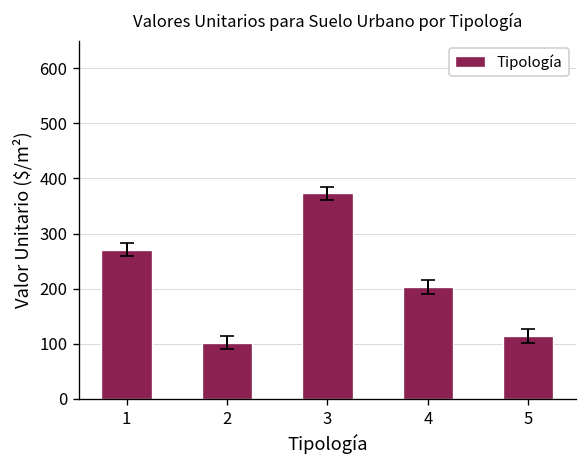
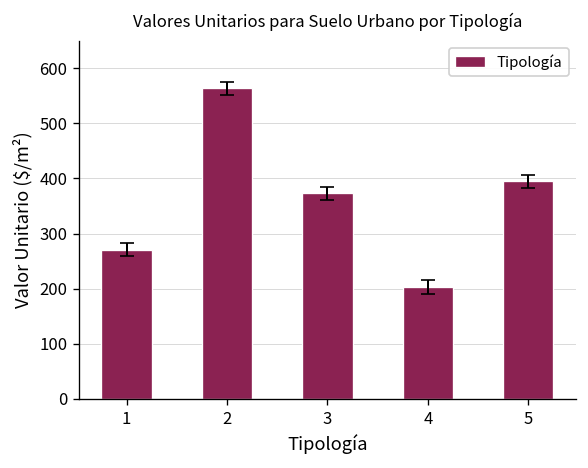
Tipología, 2: 100 -> 560
Tipología, 5: 110 -> 390
